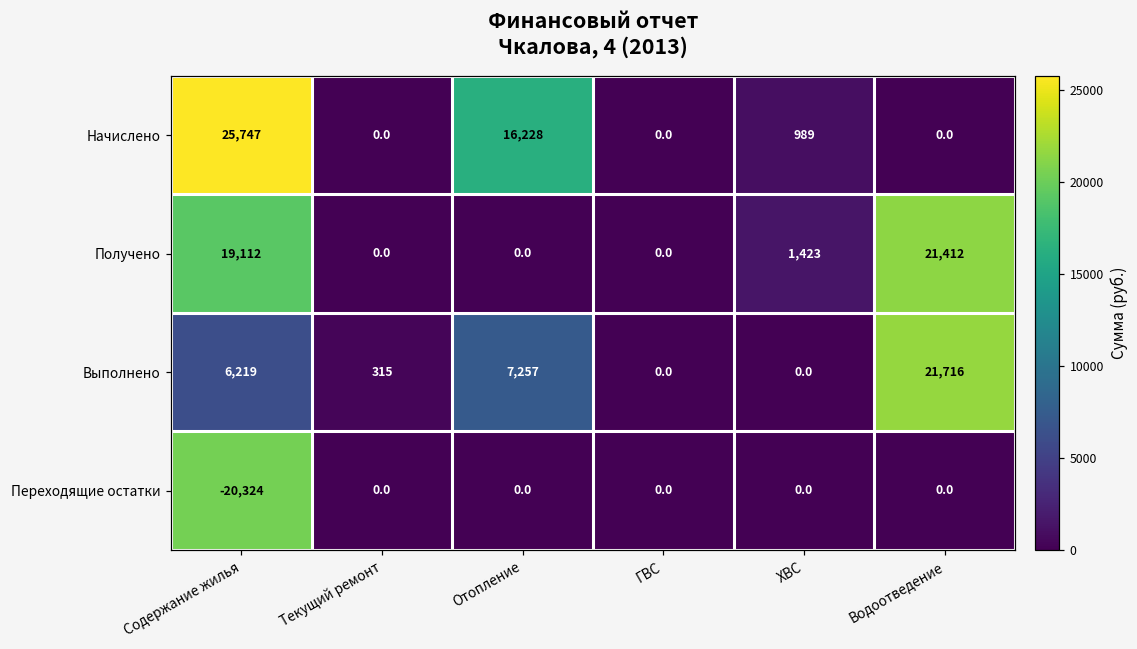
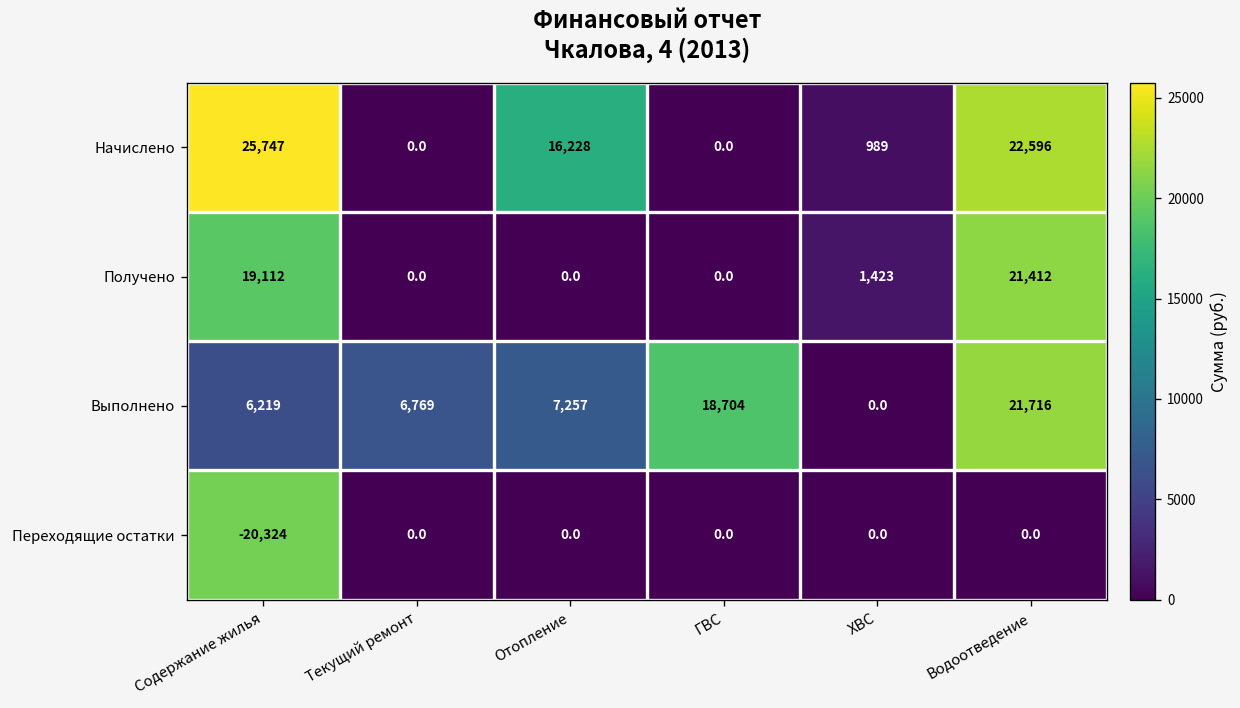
Начислено, Водоотведение: 0.0 -> 22,596
Выполнено, Текущий ремонт: 315 -> 6,769
Выполнено, ГВС: 0.0 -> 18,704
